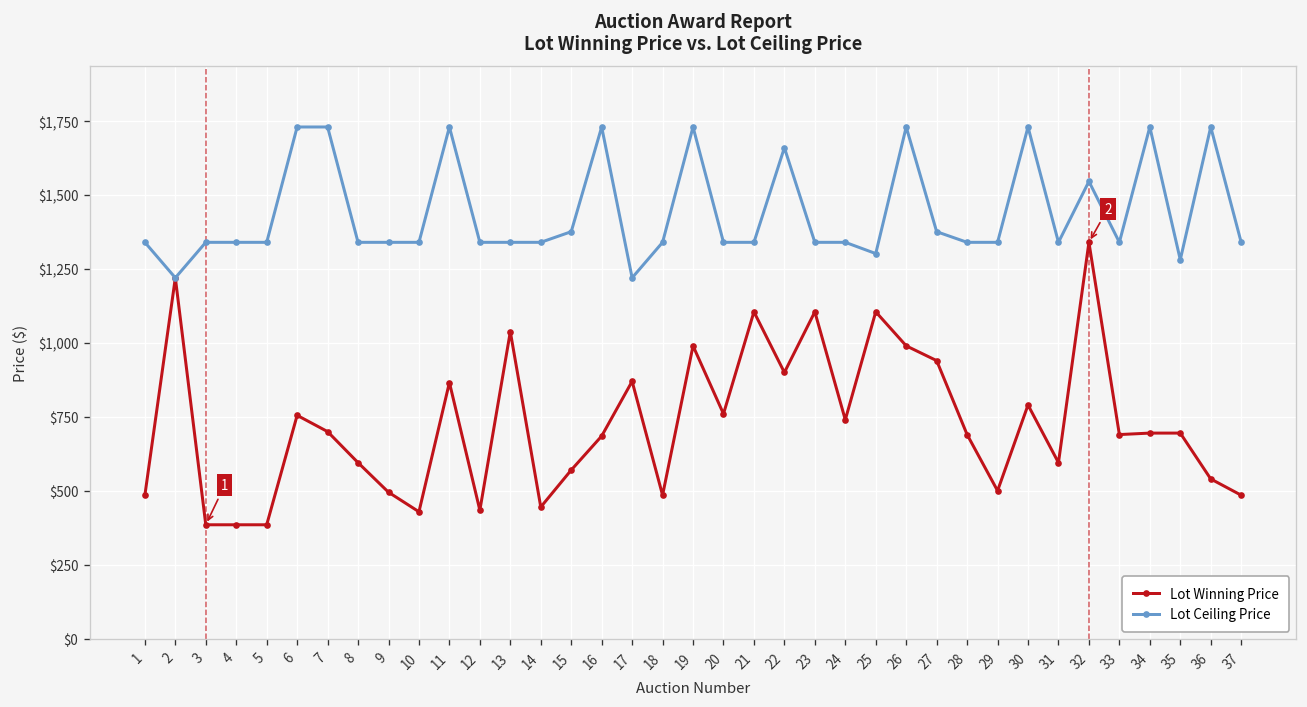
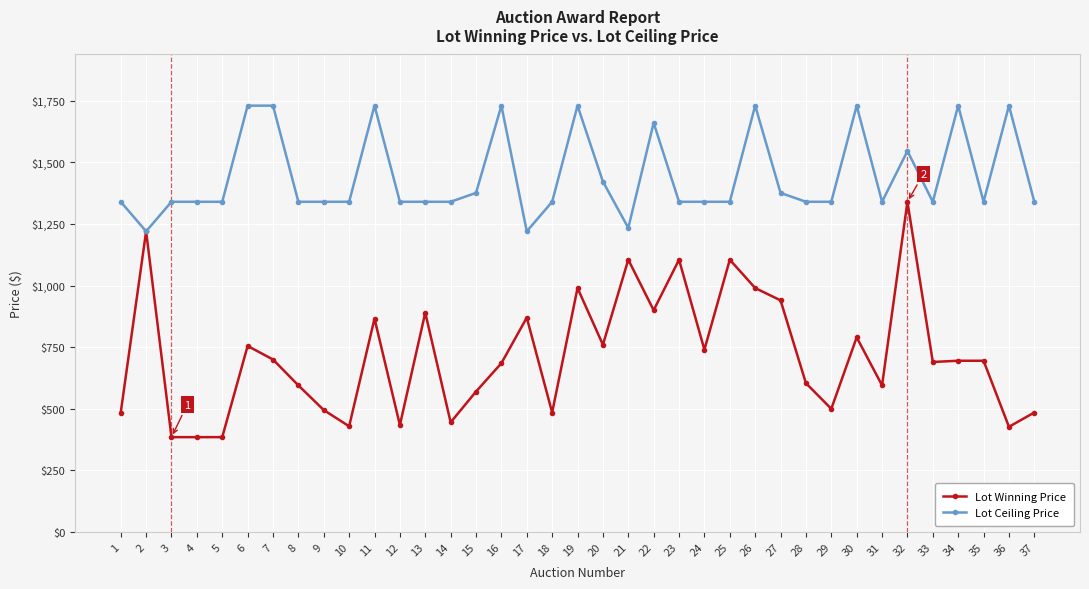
Lot Winning Price, 13: $1,040 -> $890
Lot Ceiling Price, 20: $1,340 -> $1,420
Lot Ceiling Price, 21: $1,340 -> $1,230
Lot Ceiling Price, 25: $1,300 -> $1,340
Lot Winning Price, 28: $690 -> $600
Lot Ceiling Price, 35: $1,280 -> $1,340
Lot Winning Price, 36: $540 -> $430
